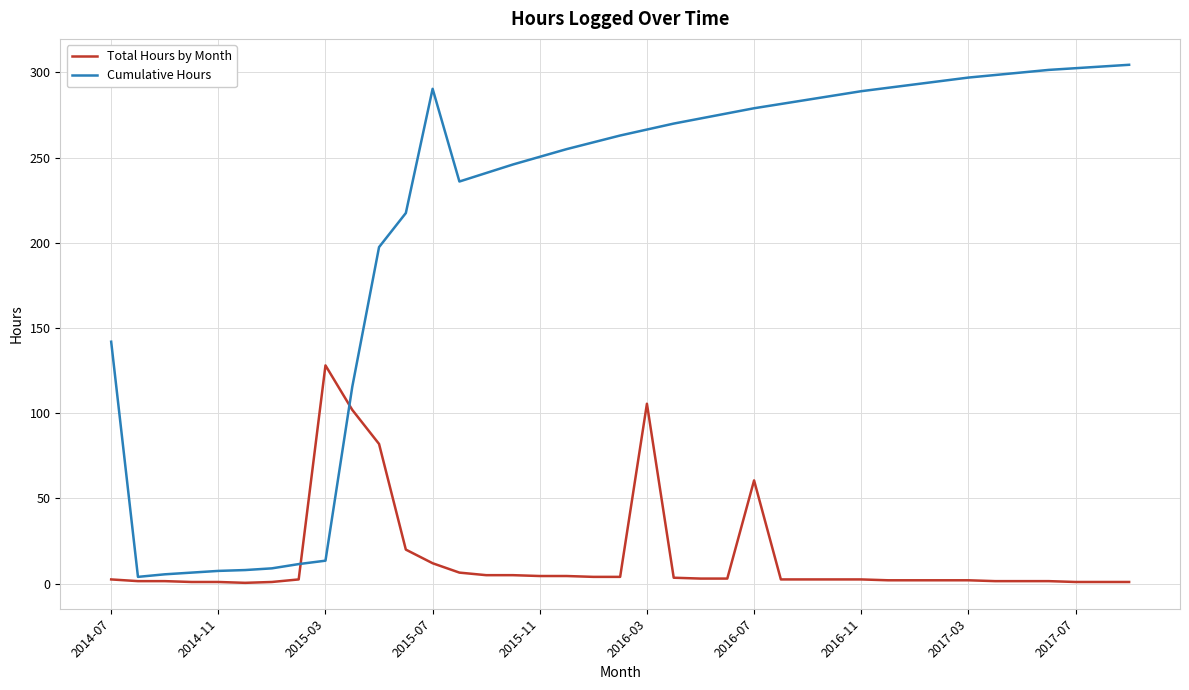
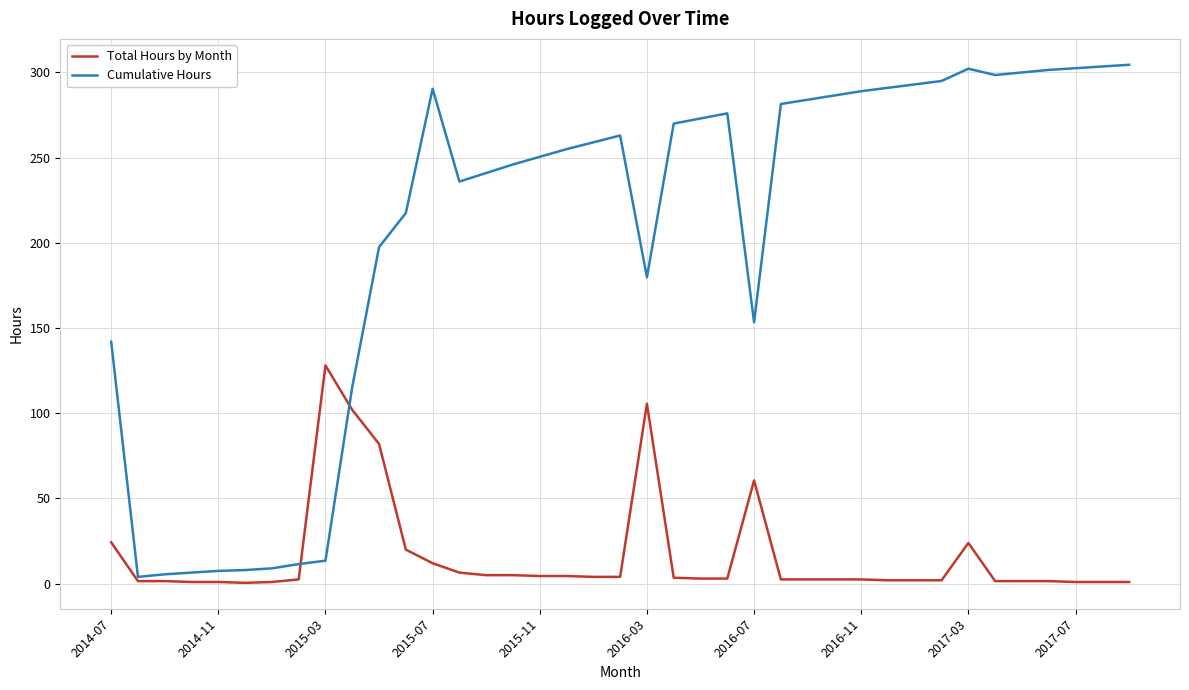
Total Hours by Month, 2014-07: 3 -> 24
Cumulative Hours, 2016-03: 267 -> 180
Cumulative Hours, 2016-07: 279 -> 153
Total Hours by Month, 2017-03: 2 -> 24
Cumulative Hours, 2017-03: 297 -> 302
